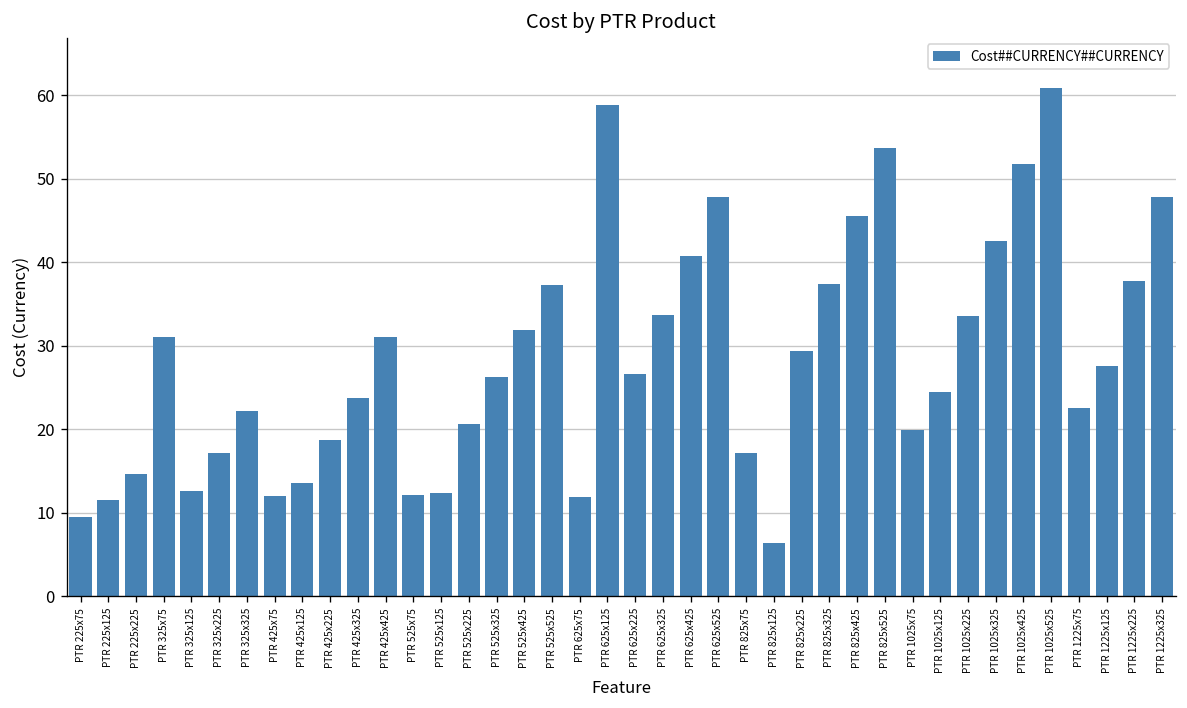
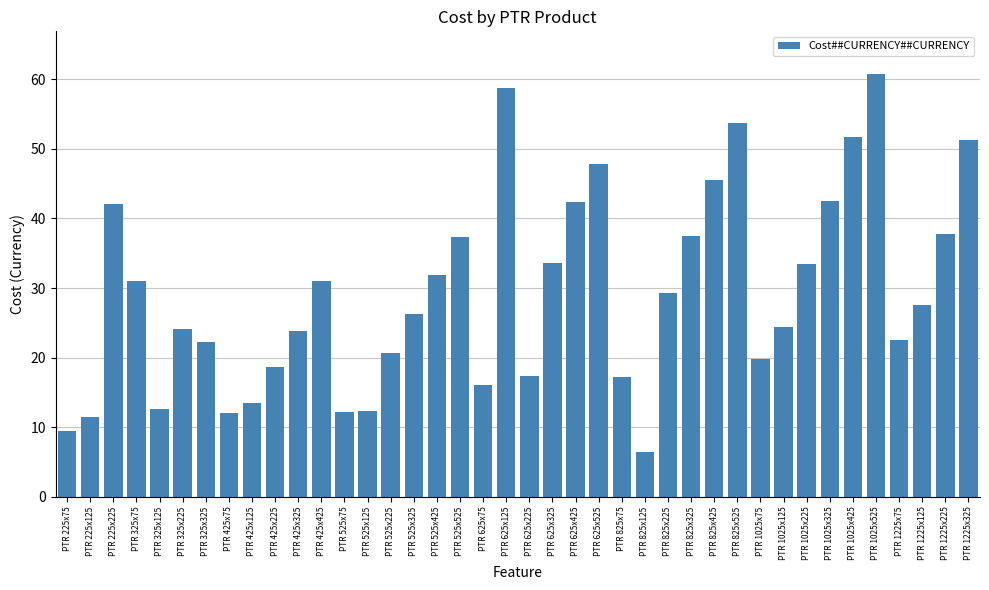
PTR 225x225: 15 -> 42
PTR 325x225: 17 -> 24
PTR 625x75: 12 -> 16
PTR 625x225: 27 -> 17
PTR 625x425: 41 -> 42
PTR 1225x325: 48 -> 51
